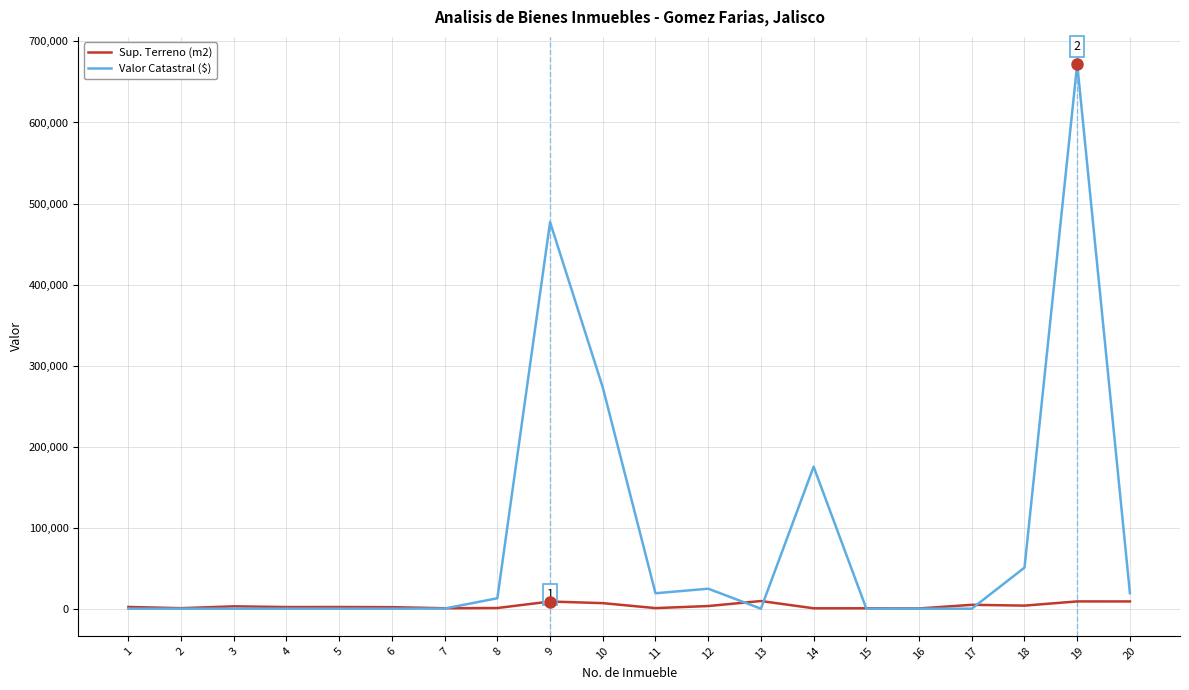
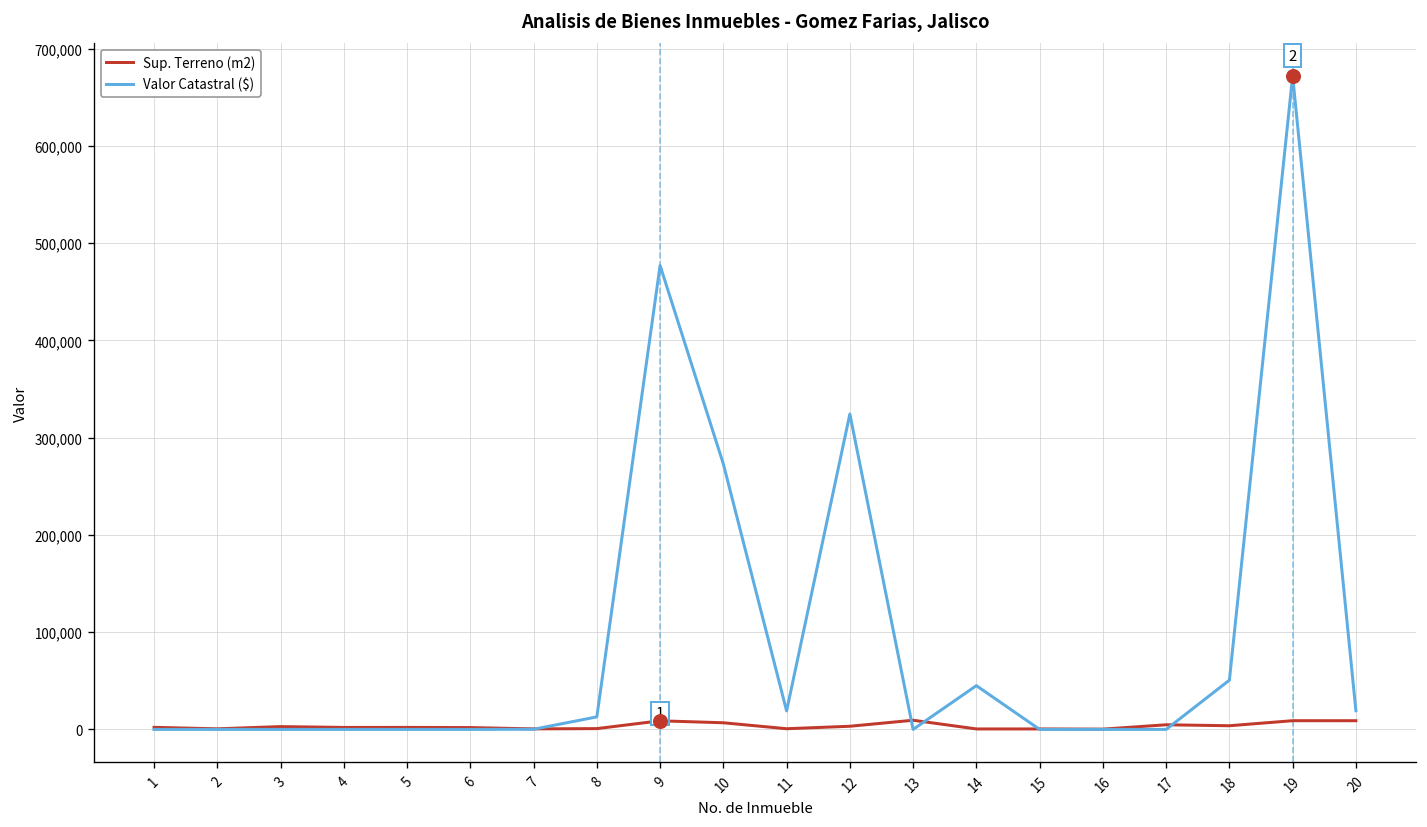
Valor Catastral ($), 12: 20,000 -> 320,000
Valor Catastral ($), 14: 180,000 -> 50,000
